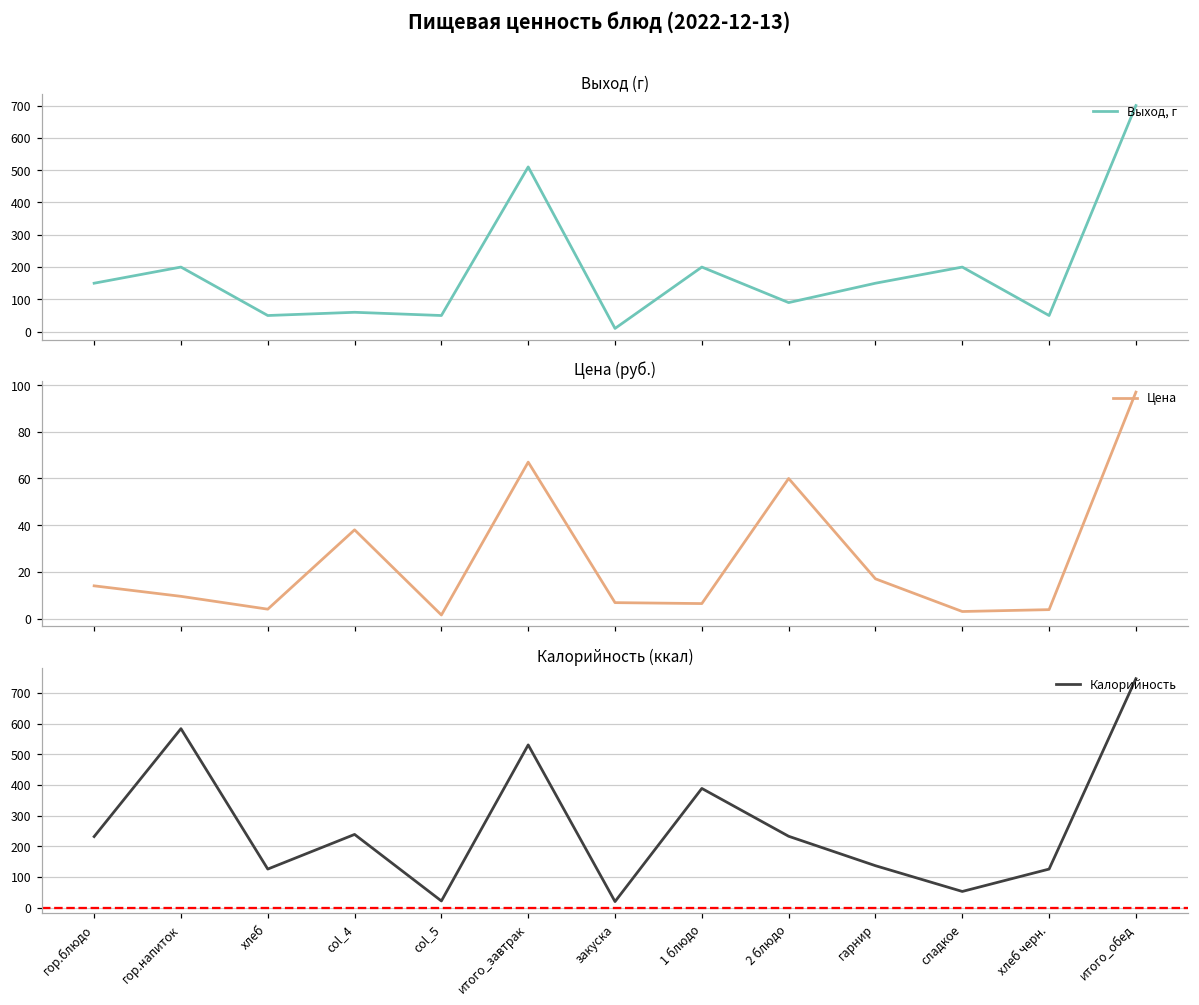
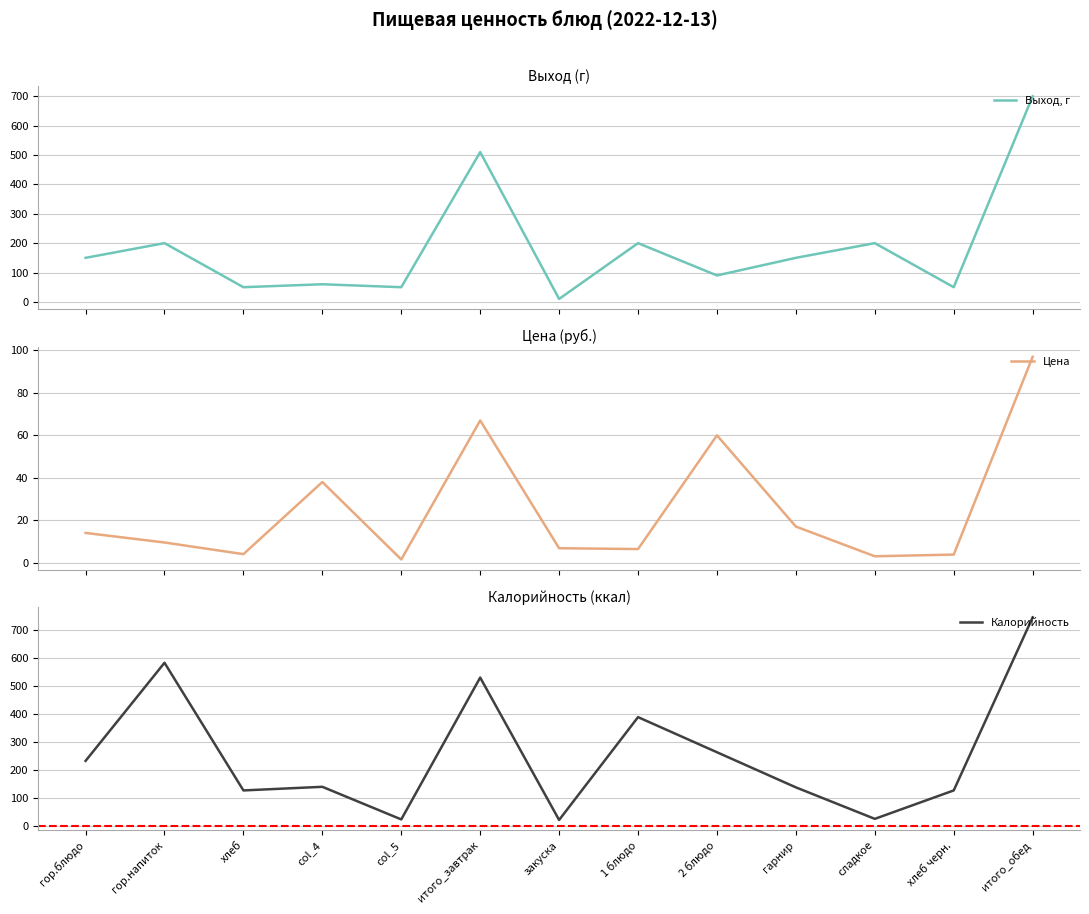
Калорийность (ккал), col_4: 240 -> 140
Калорийность (ккал), 2 блюдо: 230 -> 260
Калорийность (ккал), сладкое: 50 -> 20
